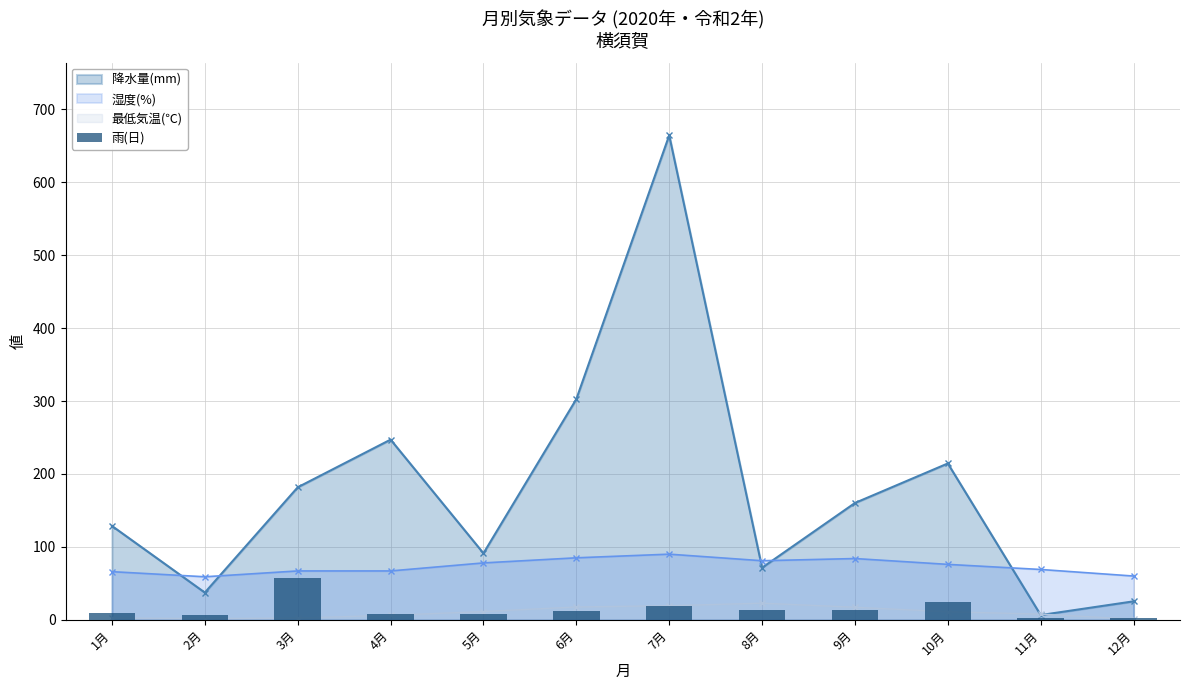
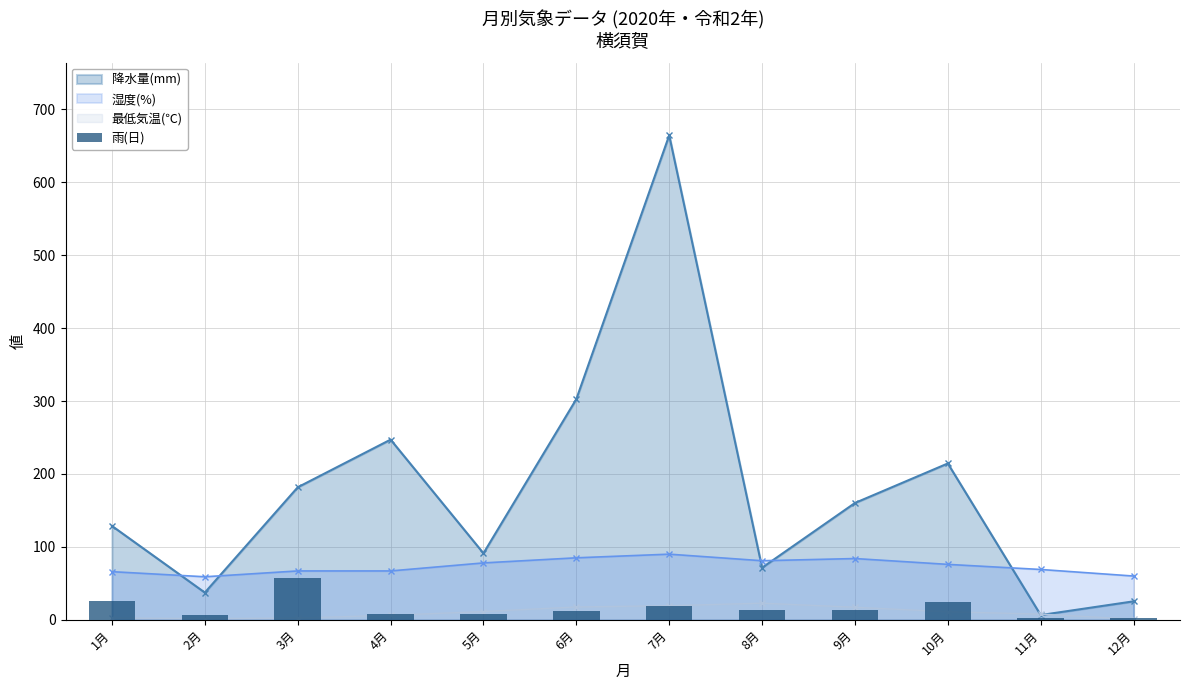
雨(日), 1月: 10 -> 30
